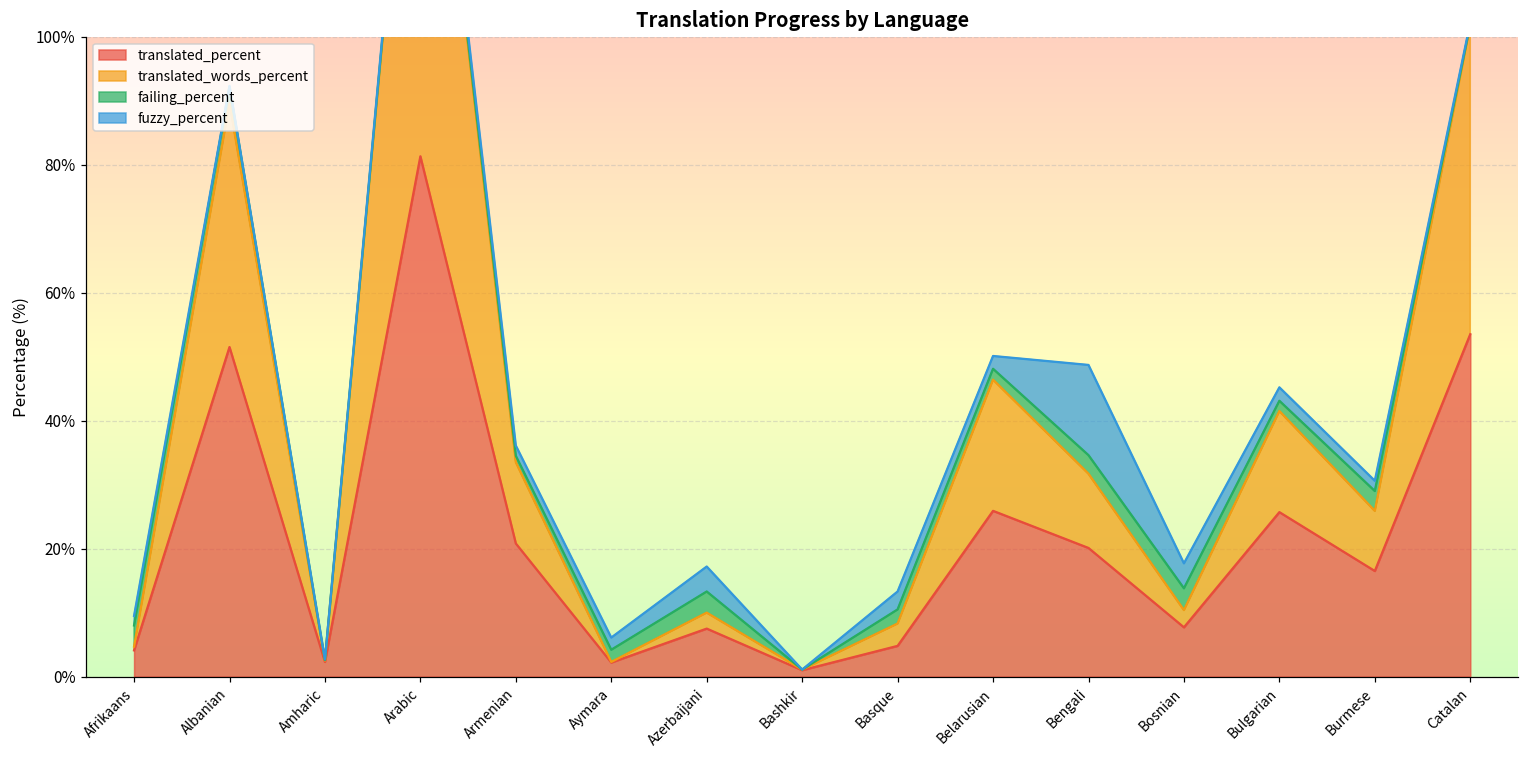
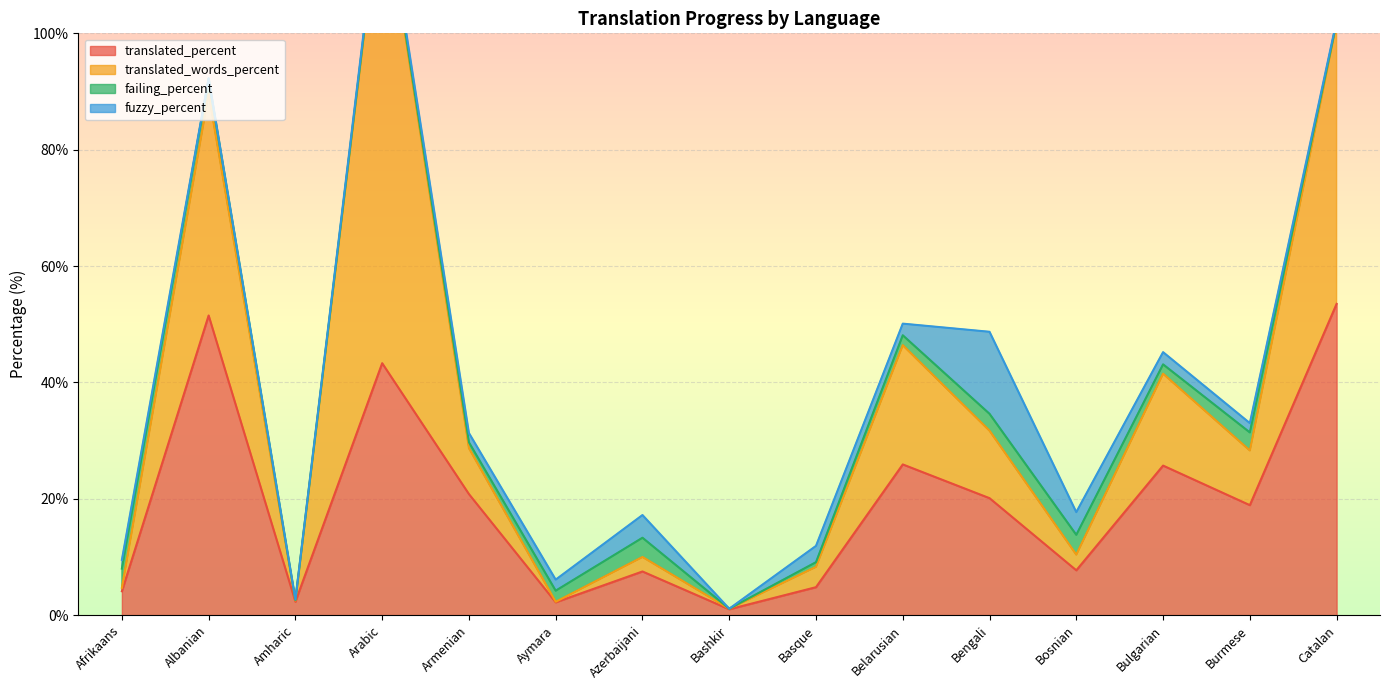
translated_percent, Arabic: 81% -> 43%
translated_words_percent, Armenian: 13% -> 8%
failing_percent, Basque: 2% -> 1%
translated_percent, Burmese: 17% -> 19%
